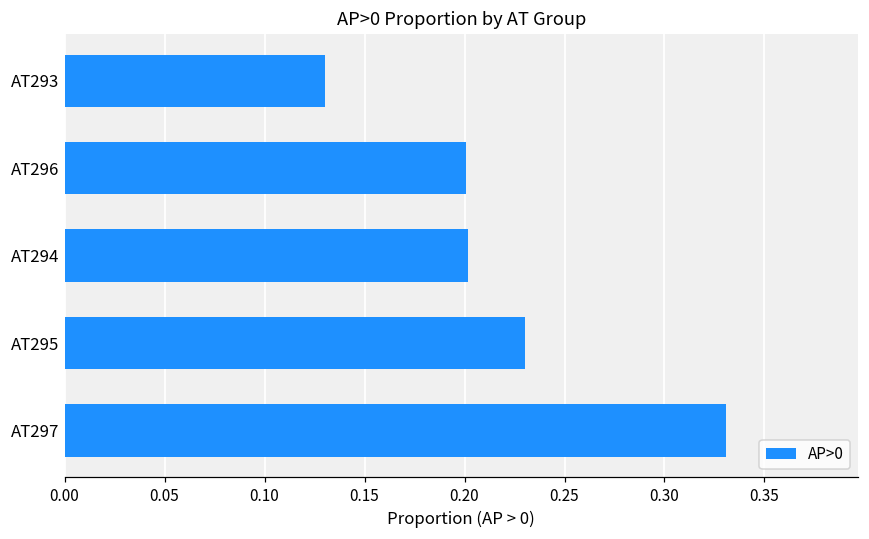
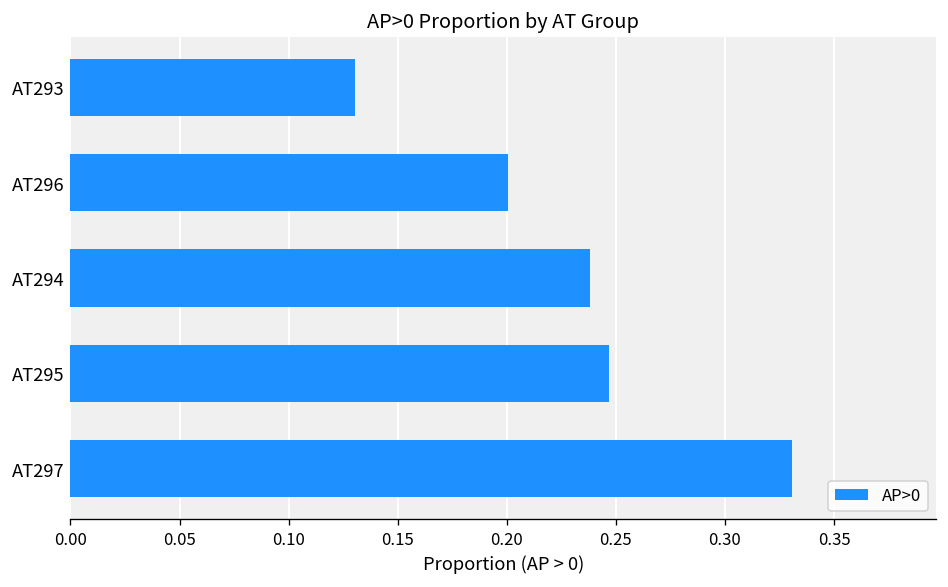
AT294: 0.202 -> 0.238
AT295: 0.230 -> 0.247
